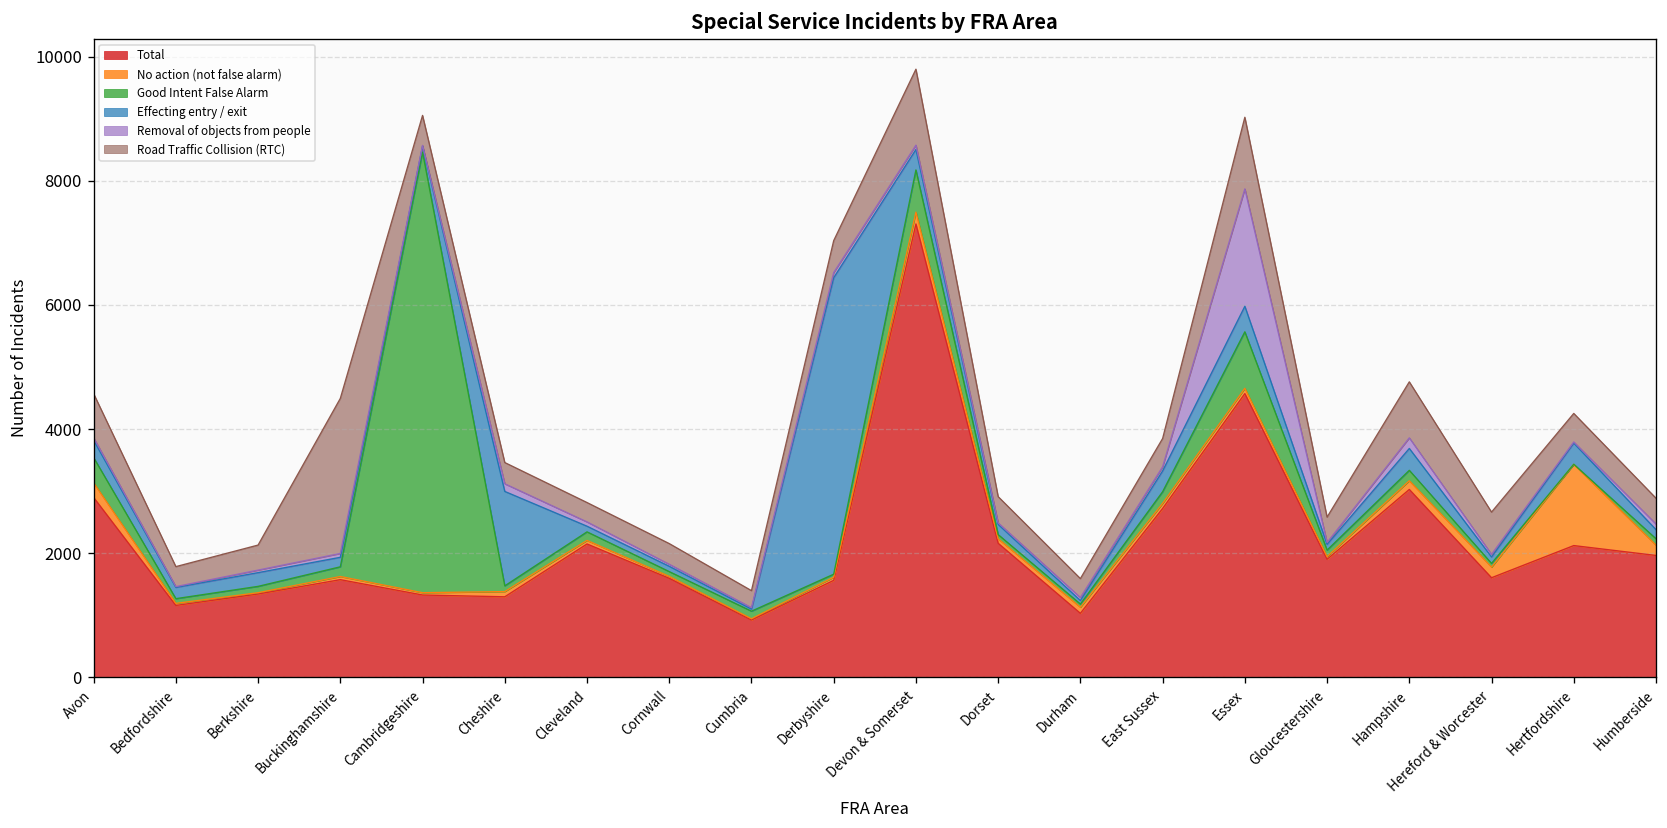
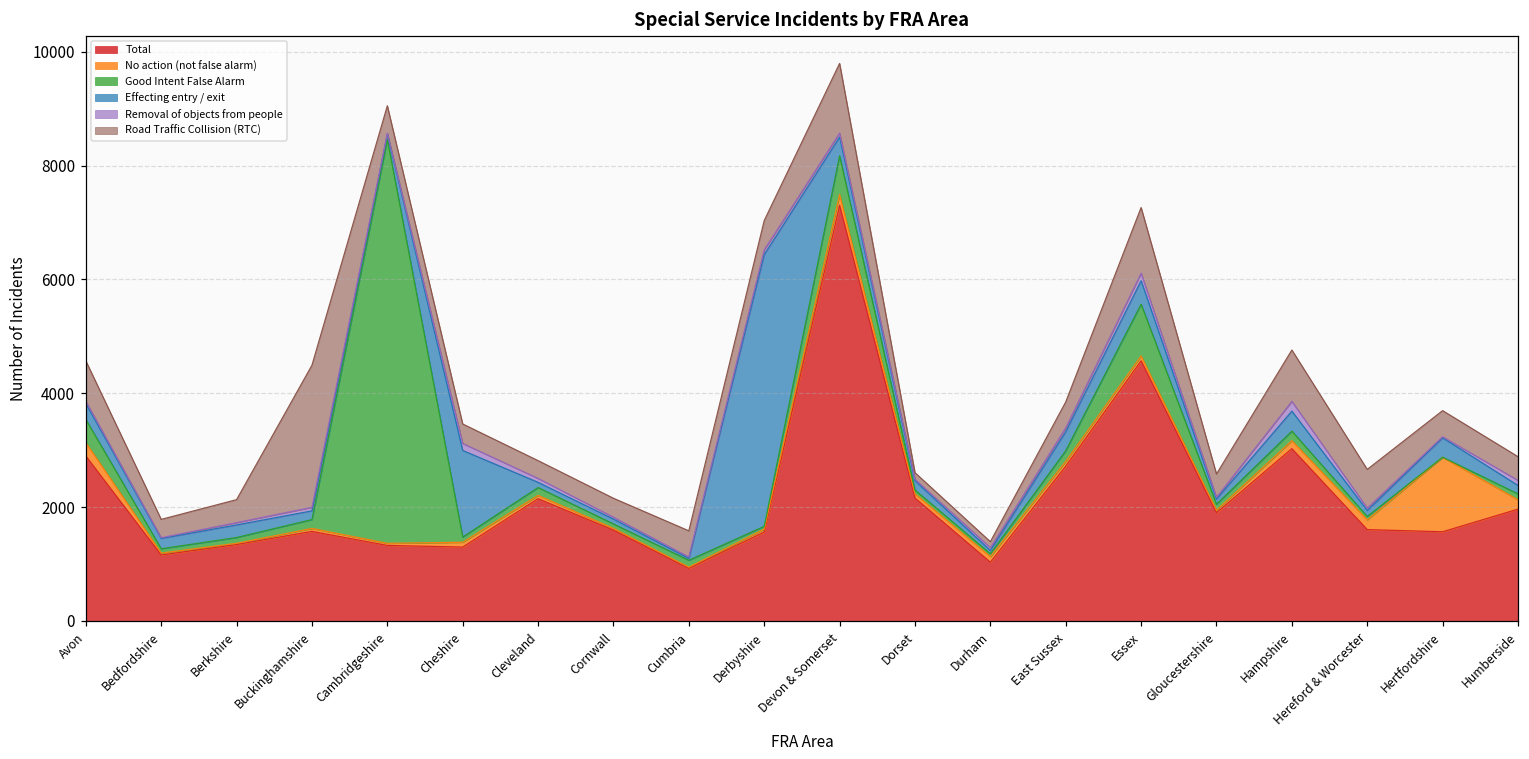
Road Traffic Collision (RTC), Cumbria: 300 -> 500
Road Traffic Collision (RTC), Dorset: 400 -> 100
Road Traffic Collision (RTC), Durham: 300 -> 100
Removal of objects from people, Essex: 1900 -> 100
Total, Hertfordshire: 2100 -> 1600
